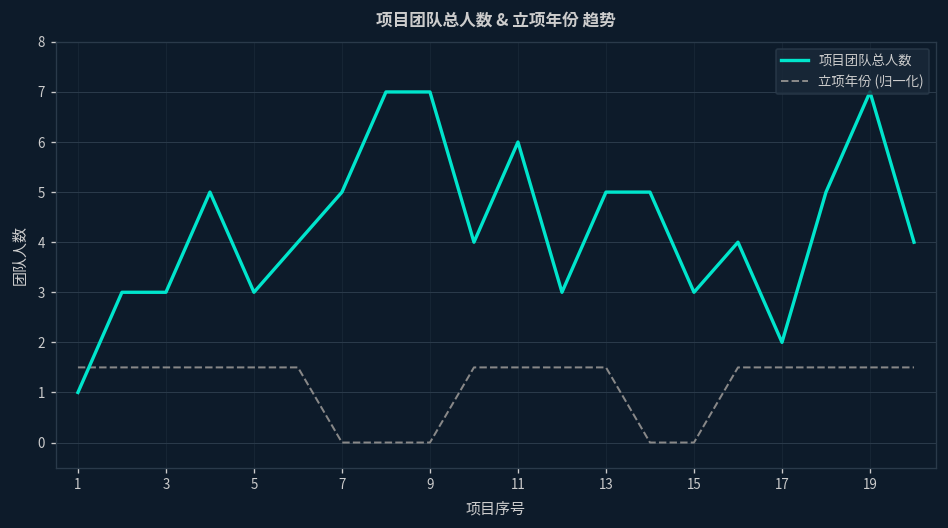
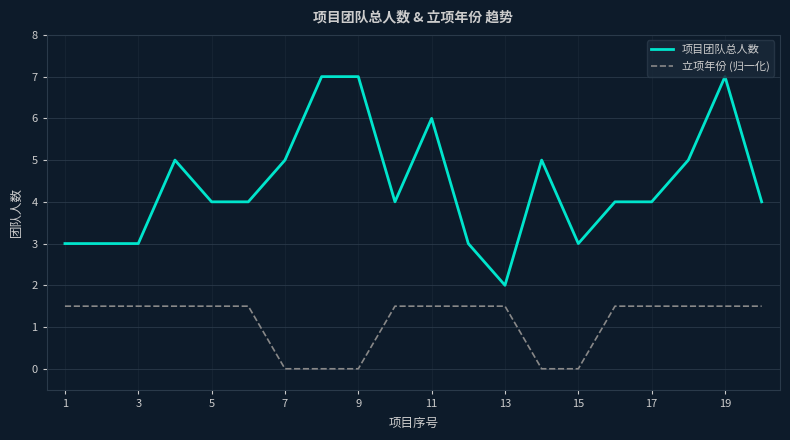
项目团队总人数, 1: 1 -> 3
项目团队总人数, 5: 3 -> 4
项目团队总人数, 13: 5 -> 2
项目团队总人数, 17: 2 -> 4
